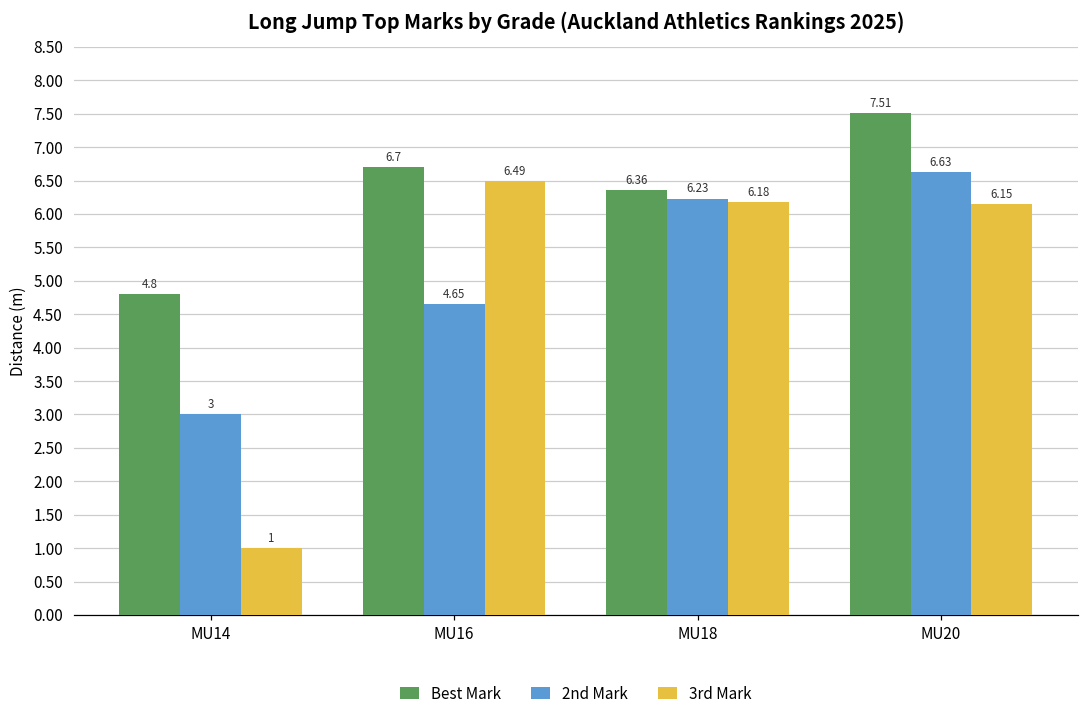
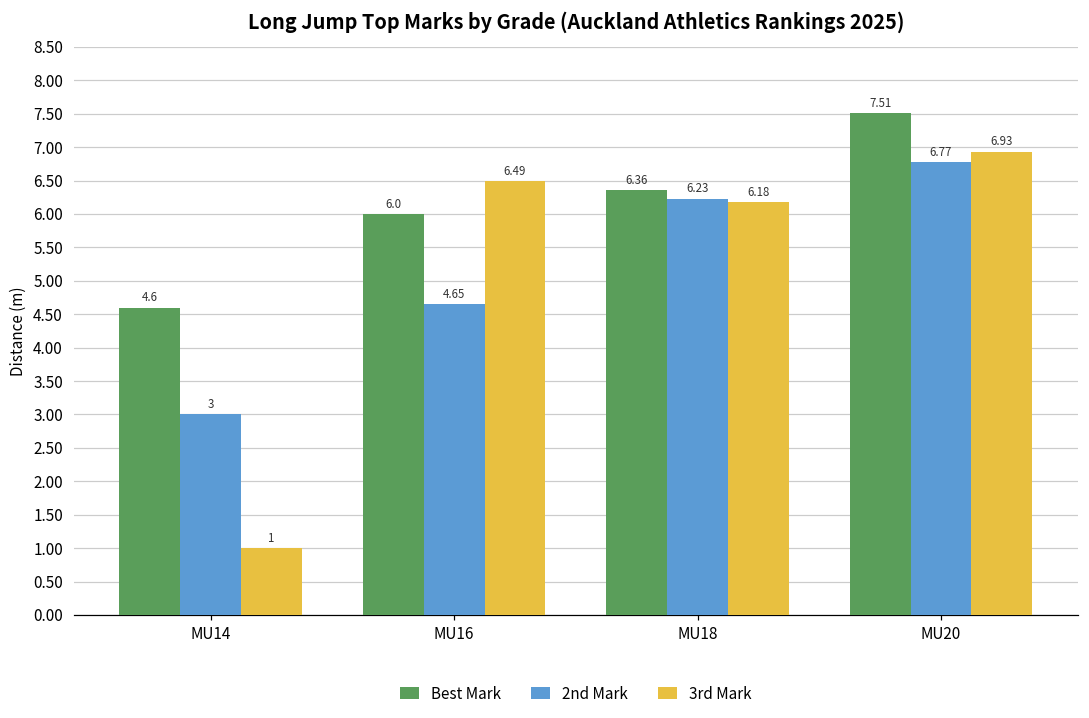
Best Mark, MU14: 4.8 -> 4.6
Best Mark, MU16: 6.7 -> 6.0
2nd Mark, MU20: 6.63 -> 6.77
3rd Mark, MU20: 6.15 -> 6.93
